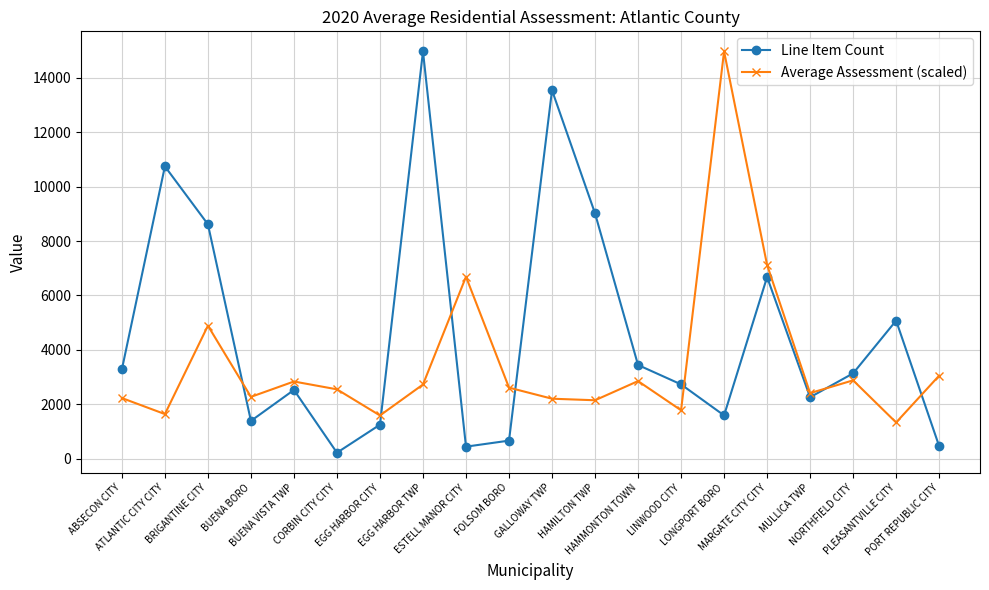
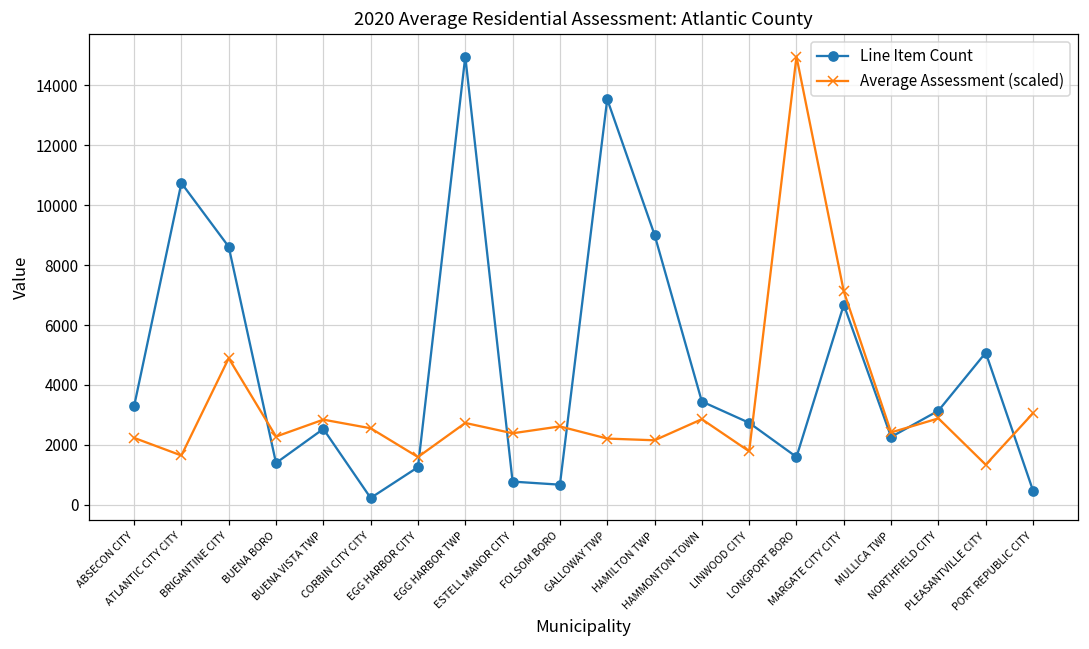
Line Item Count, ESTELL MANOR CITY: 400 -> 800
Average Assessment (scaled), ESTELL MANOR CITY: 6700 -> 2400
